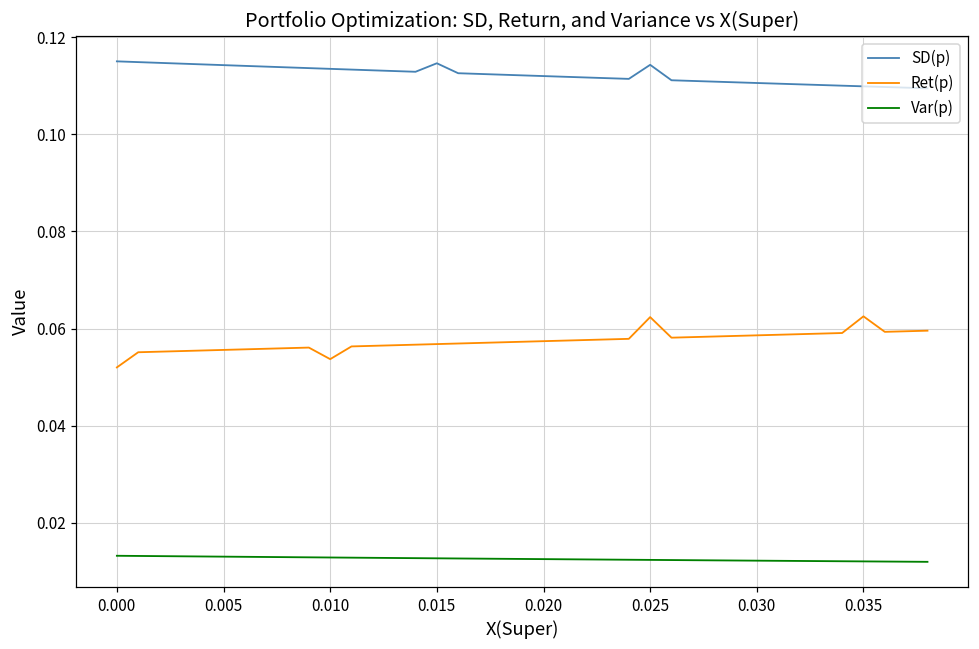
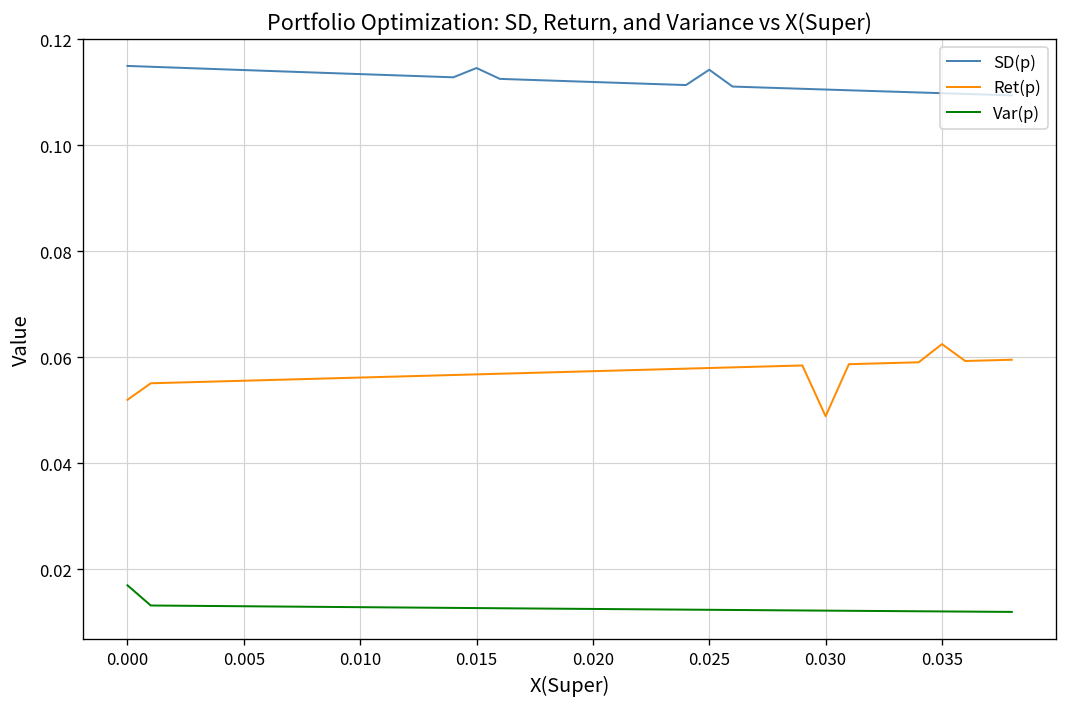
Var(p), 0.000: 0.013 -> 0.017
Ret(p), 0.010: 0.054 -> 0.056
Ret(p), 0.025: 0.062 -> 0.058
Ret(p), 0.030: 0.059 -> 0.049
